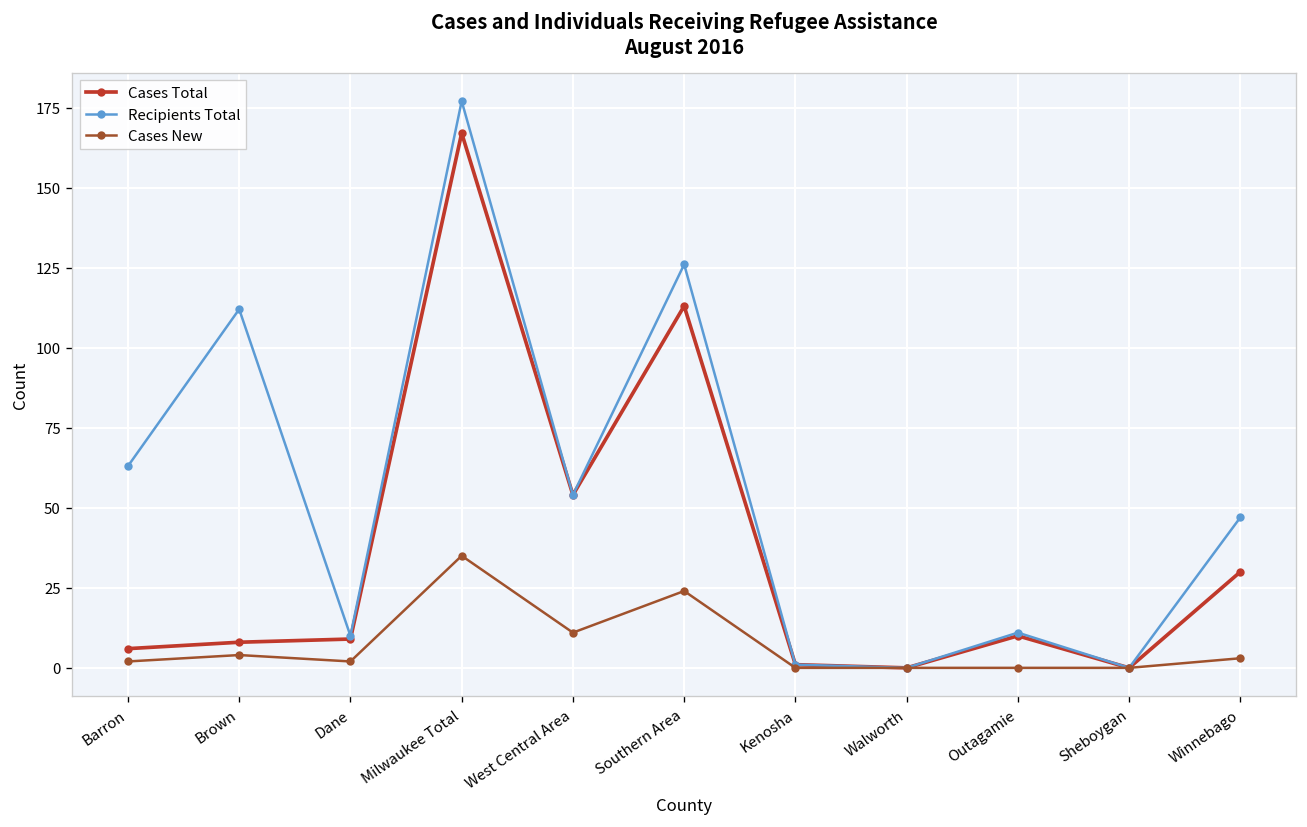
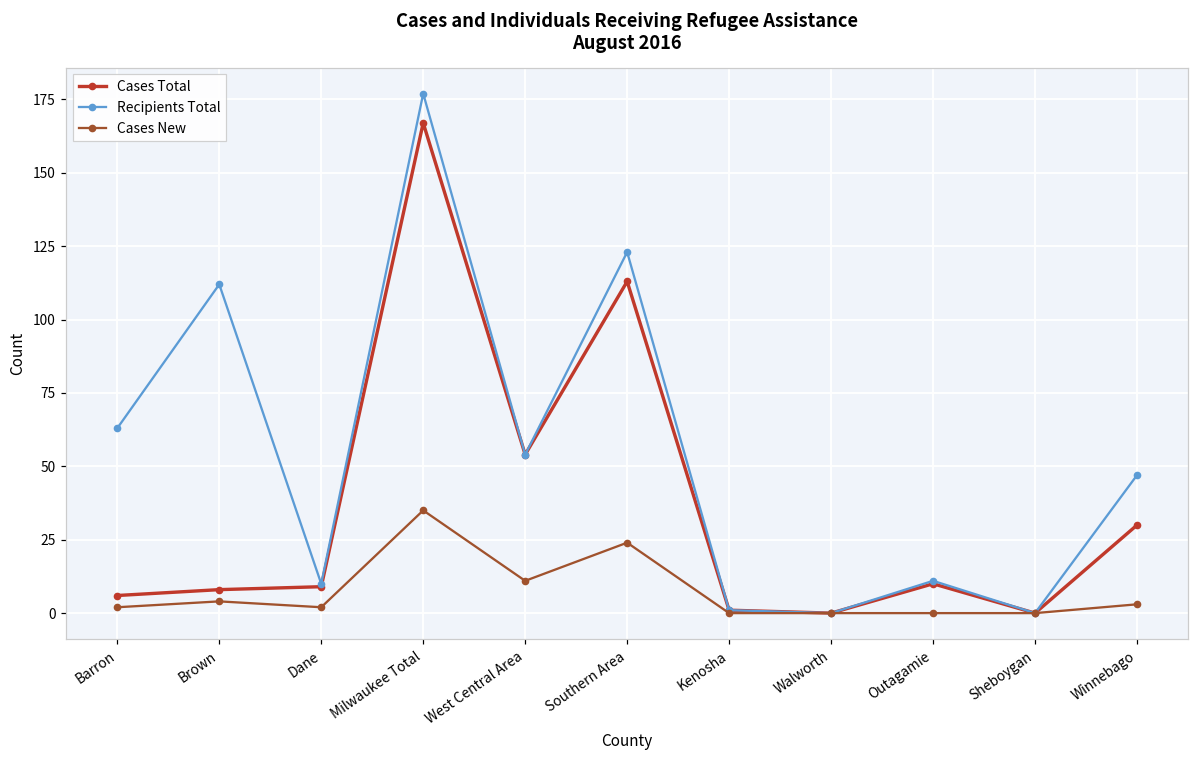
Recipients Total, Southern Area: 126 -> 123
